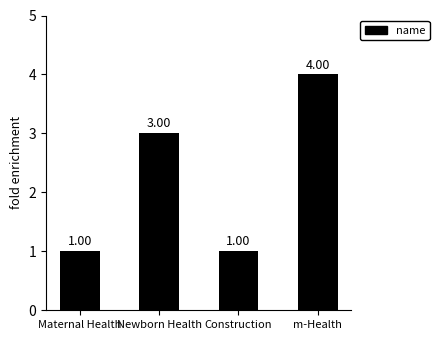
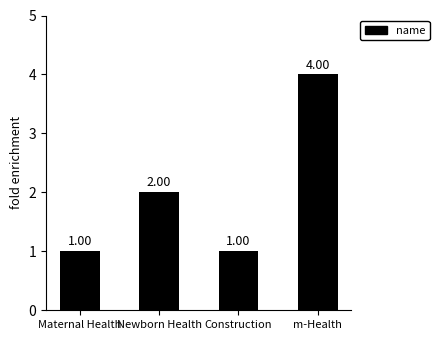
Newborn Health: 3.00 -> 2.00
